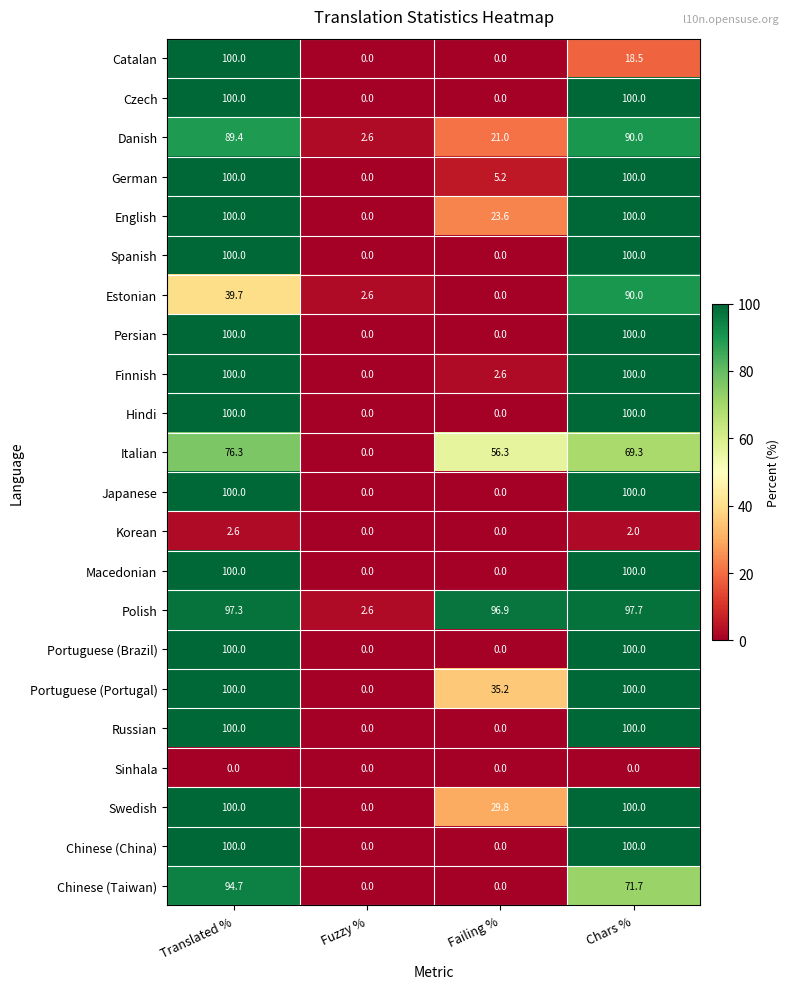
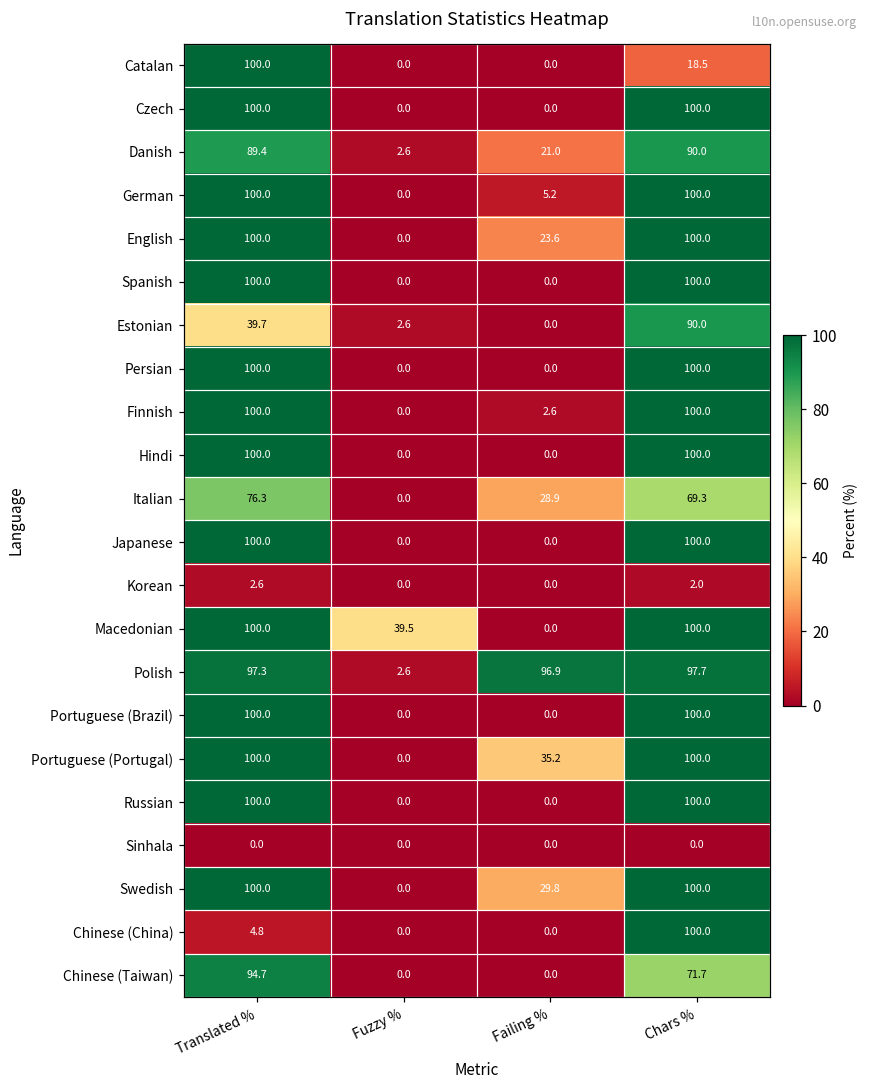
Italian, Failing %: 56.3 -> 28.9
Macedonian, Fuzzy %: 0.0 -> 39.5
Chinese (China), Translated %: 100.0 -> 4.8
